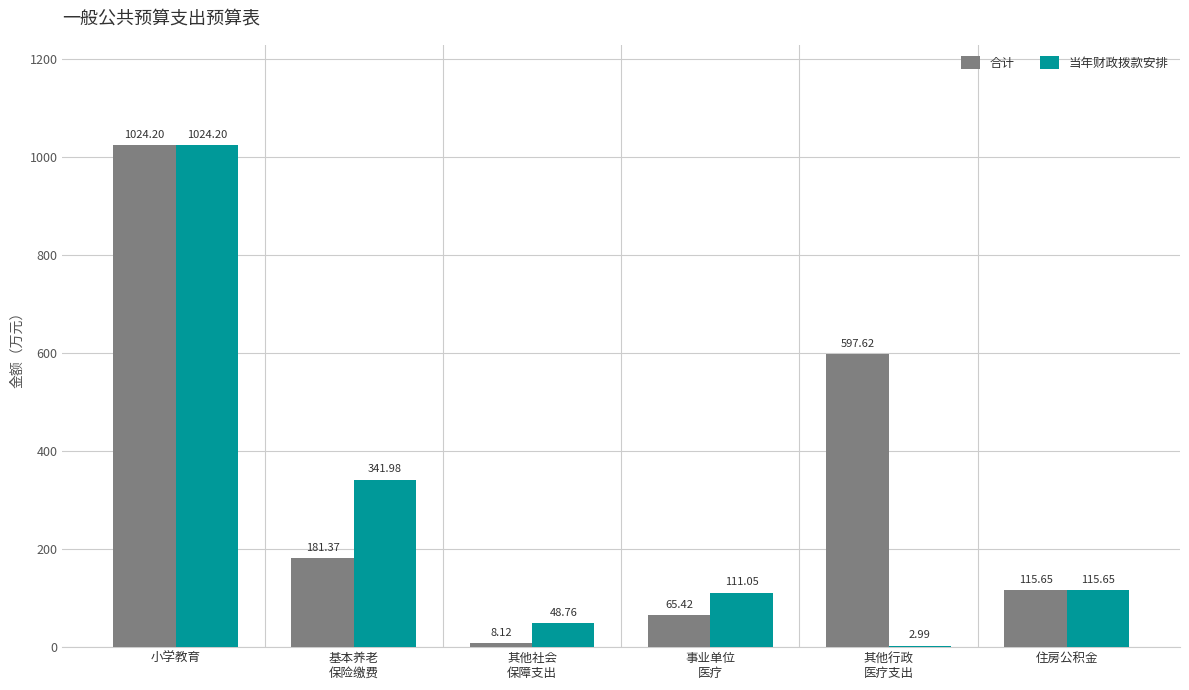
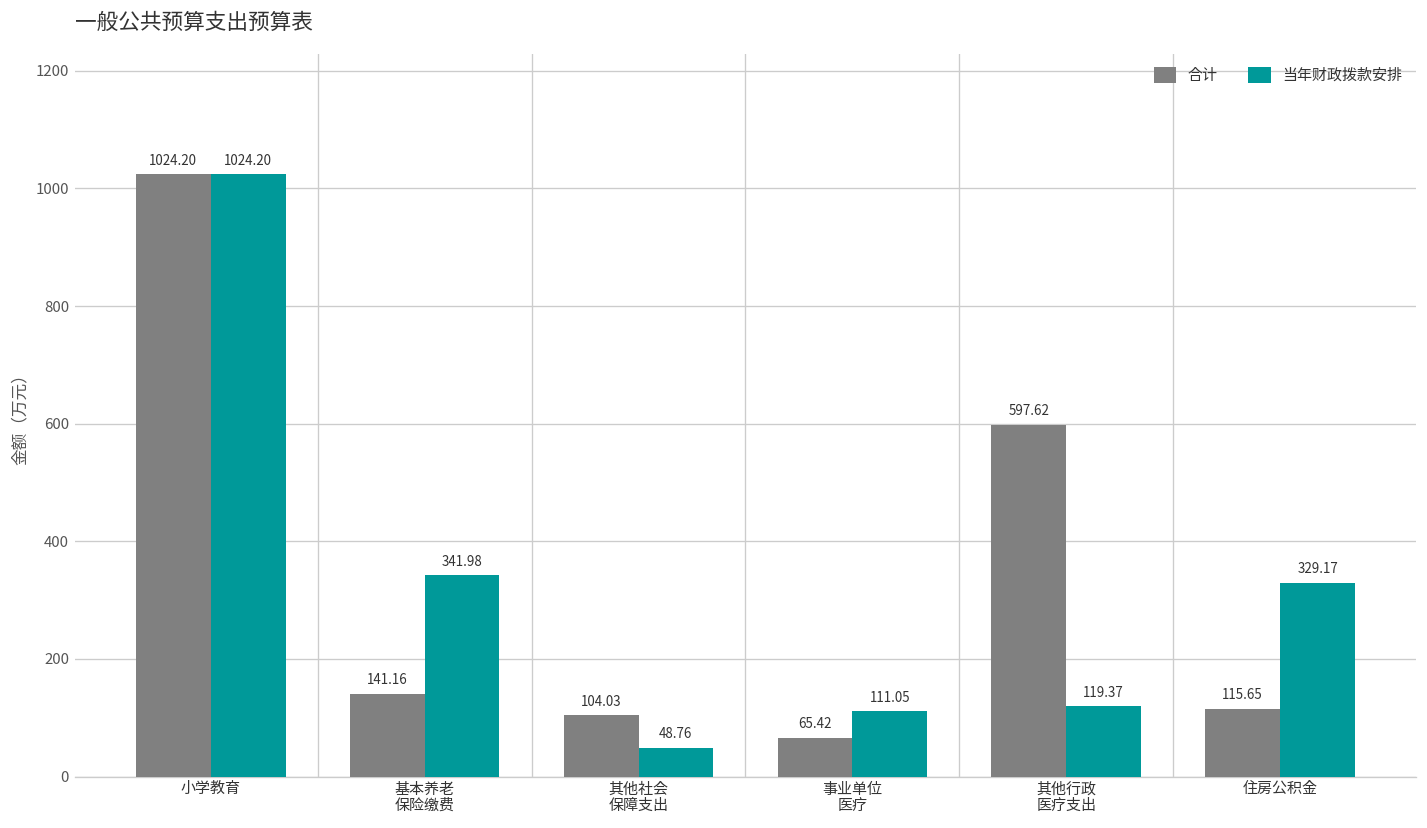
合计, 基本养老 保险缴费: 181.37 -> 141.16
合计, 其他社会 保障支出: 8.12 -> 104.03
当年财政拨款安排, 其他行政 医疗支出: 2.99 -> 119.37
当年财政拨款安排, 住房公积金: 115.65 -> 329.17
